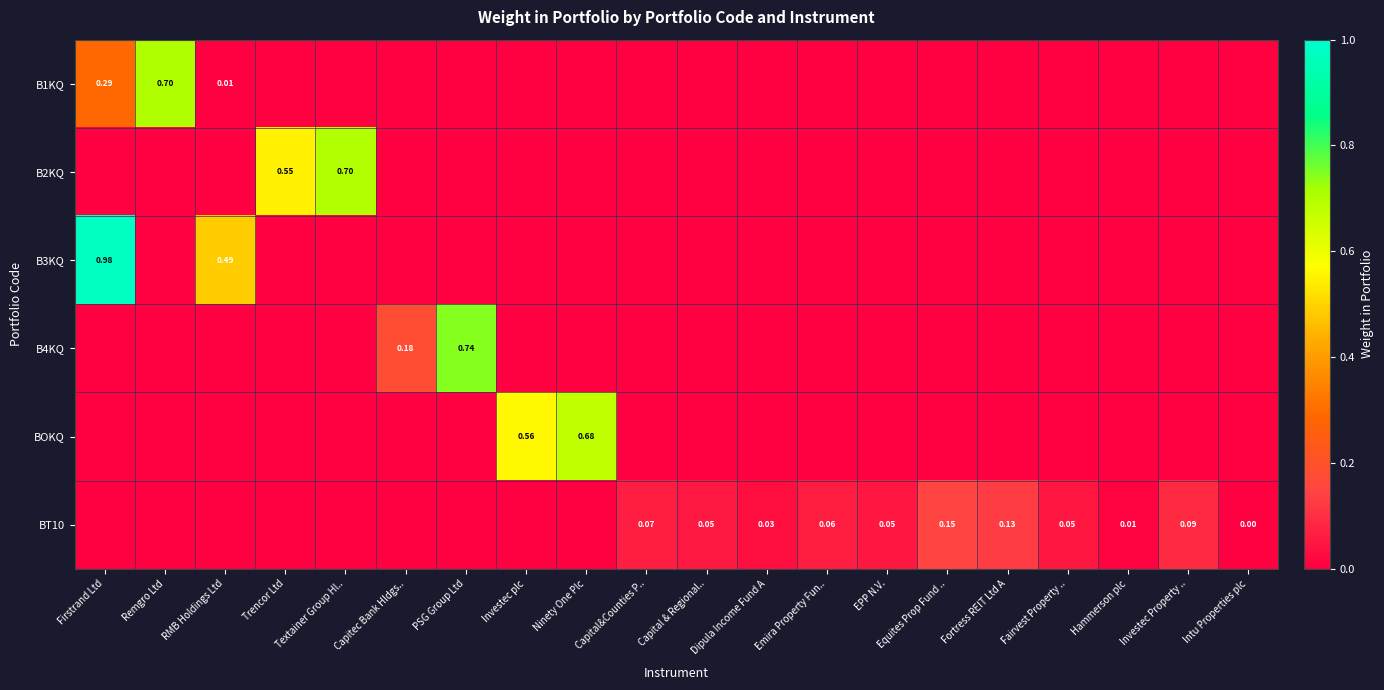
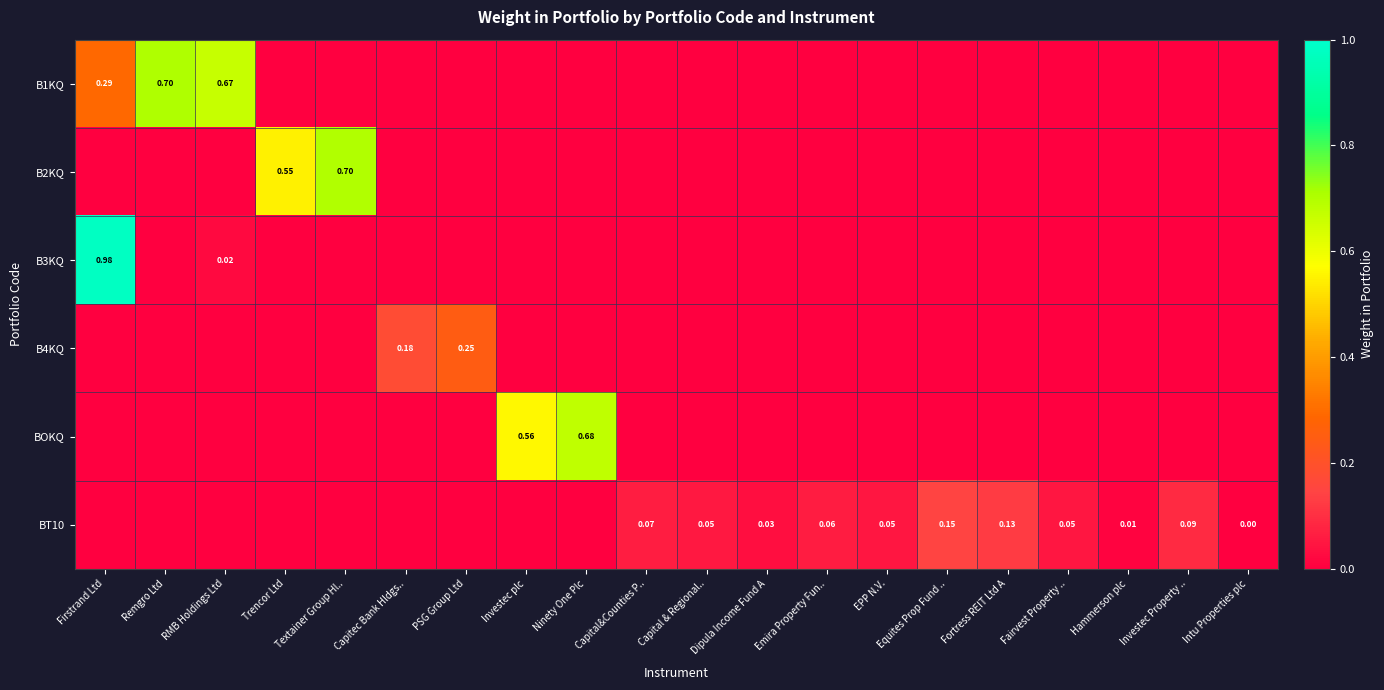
B1KQ, RMB Holdings Ltd: 0.01 -> 0.67
B3KQ, RMB Holdings Ltd: 0.49 -> 0.02
B4KQ, PSG Group Ltd: 0.74 -> 0.25
